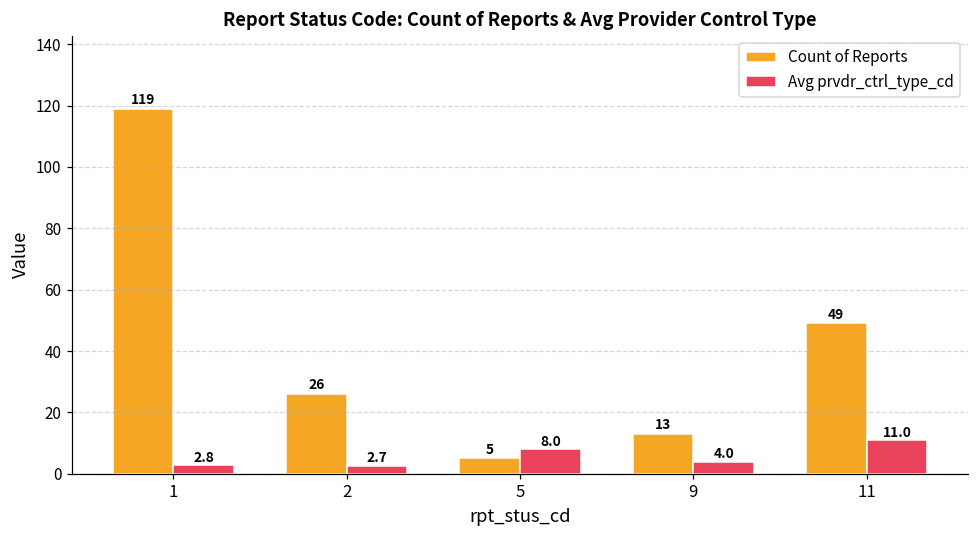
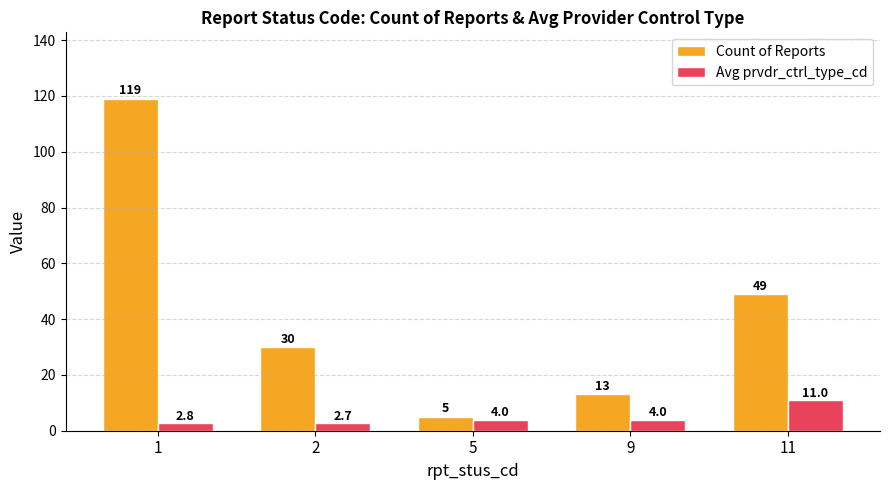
Count of Reports, 2: 26 -> 30
Avg prvdr_ctrl_type_cd, 5: 8.0 -> 4.0
